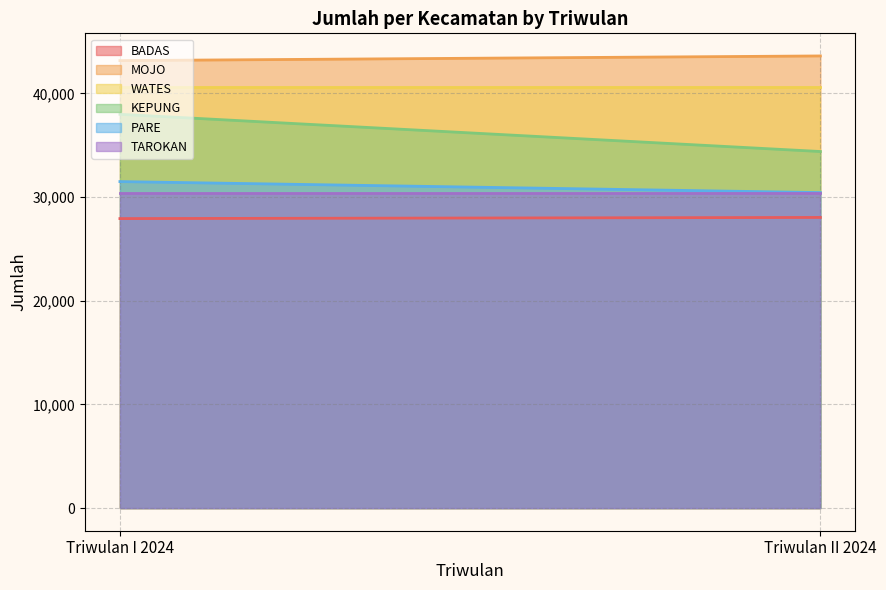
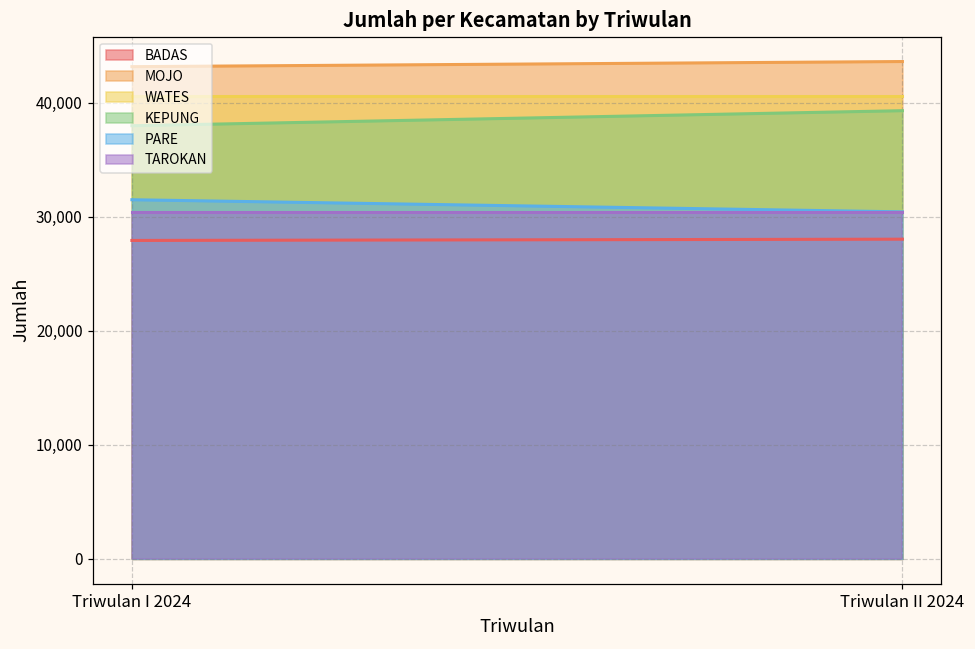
KEPUNG, Triwulan II 2024: 34,400 -> 39,300
